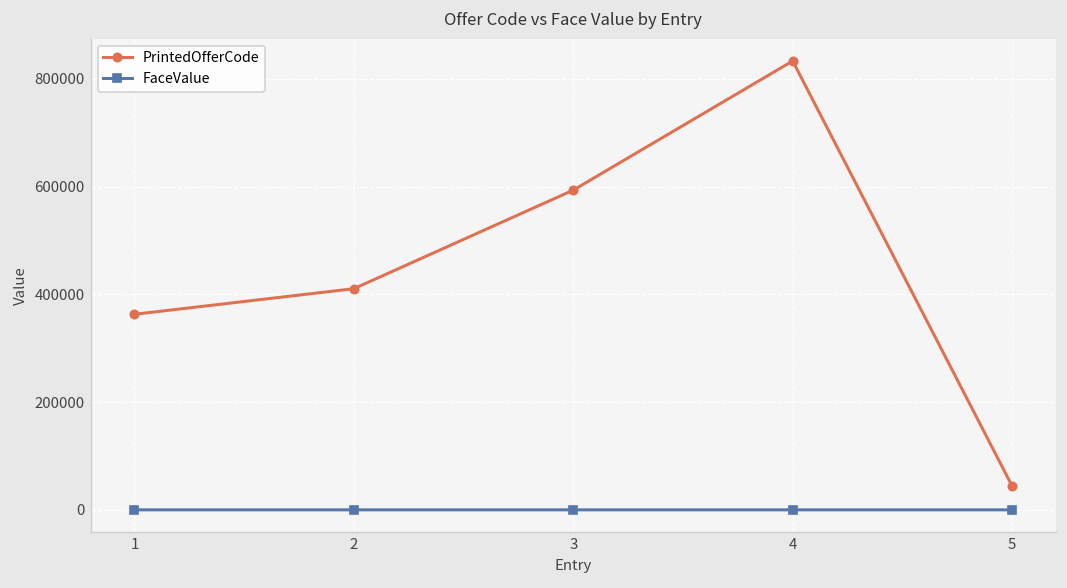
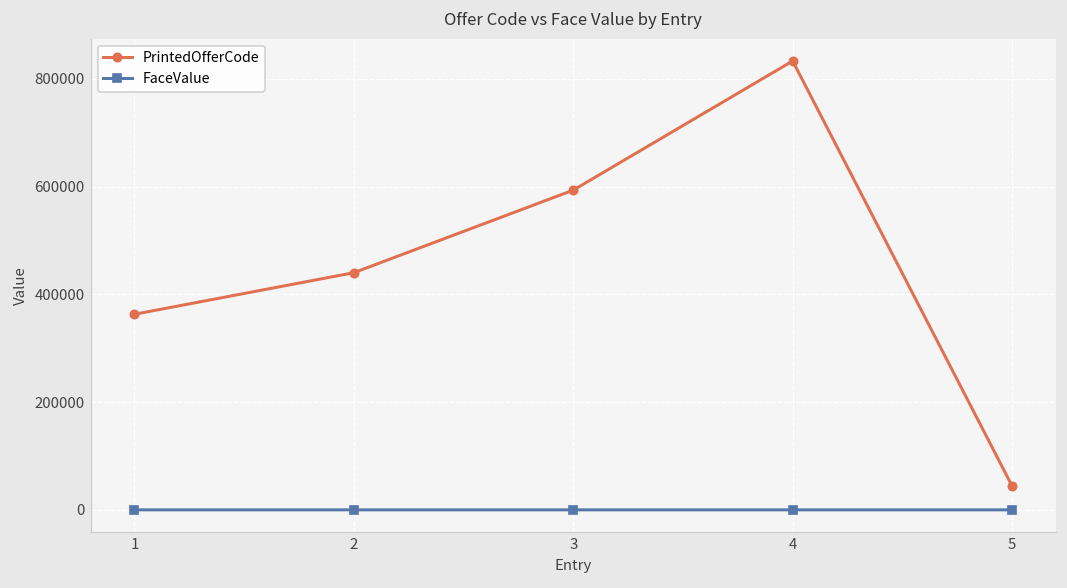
PrintedOfferCode, 2: 410000 -> 440000
